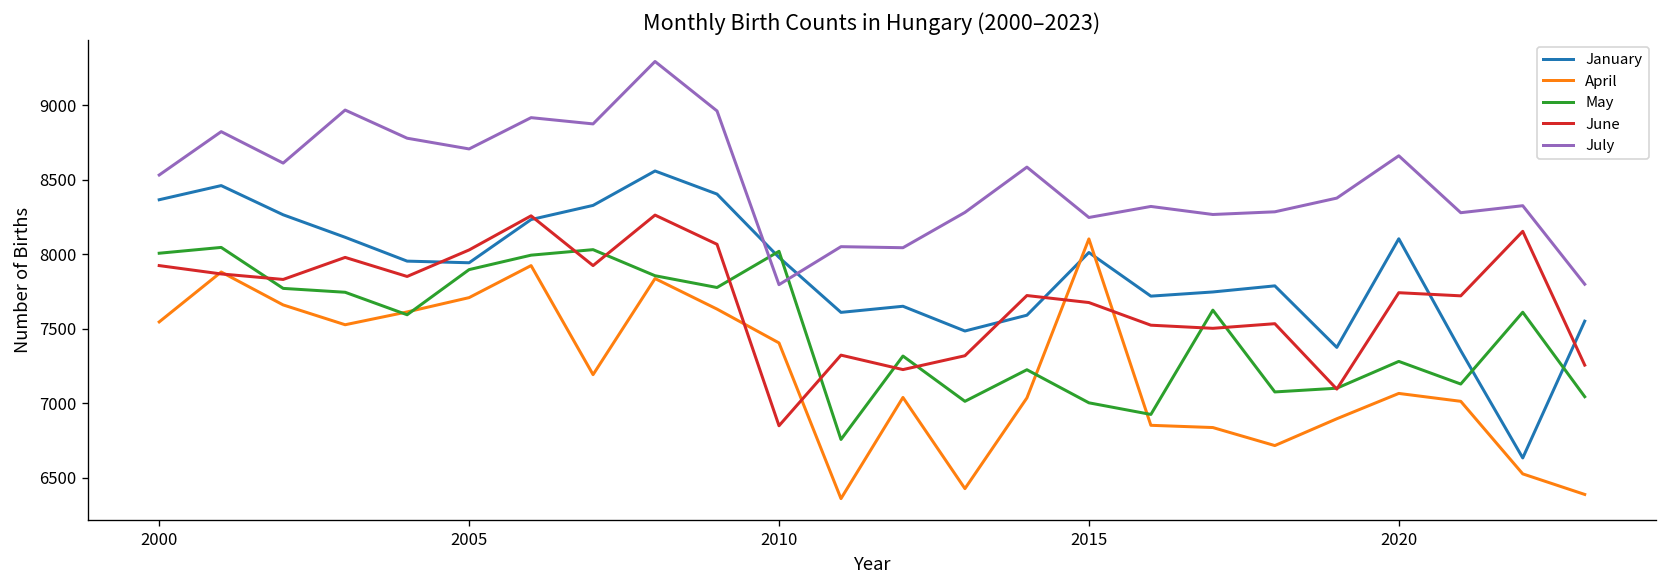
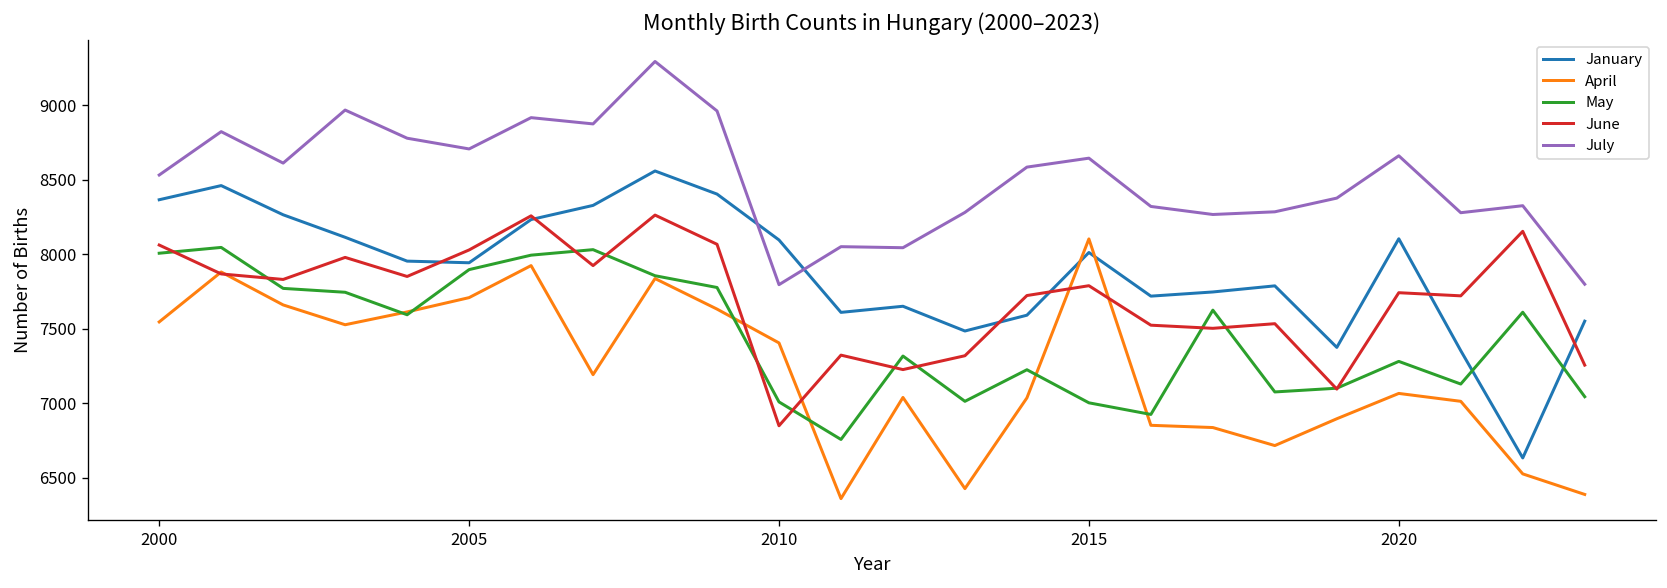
June, 2000: 7930 -> 8060
January, 2010: 7980 -> 8100
May, 2010: 8020 -> 7010
June, 2015: 7680 -> 7790
July, 2015: 8250 -> 8650
